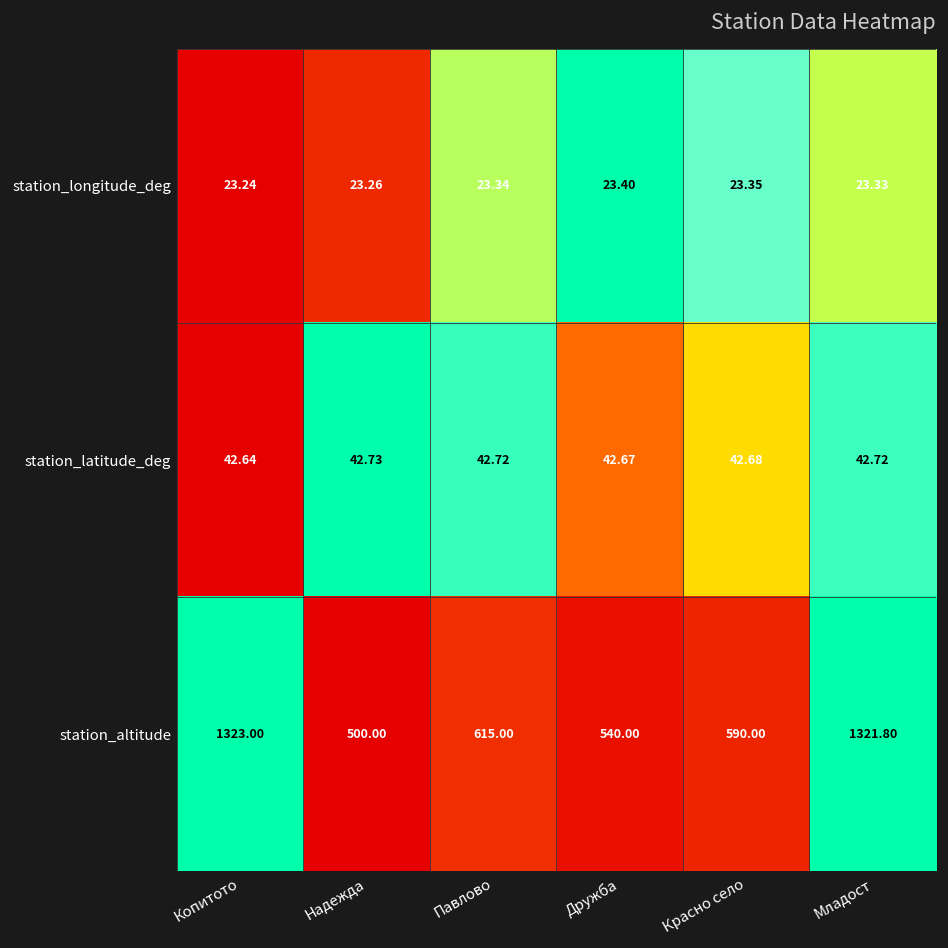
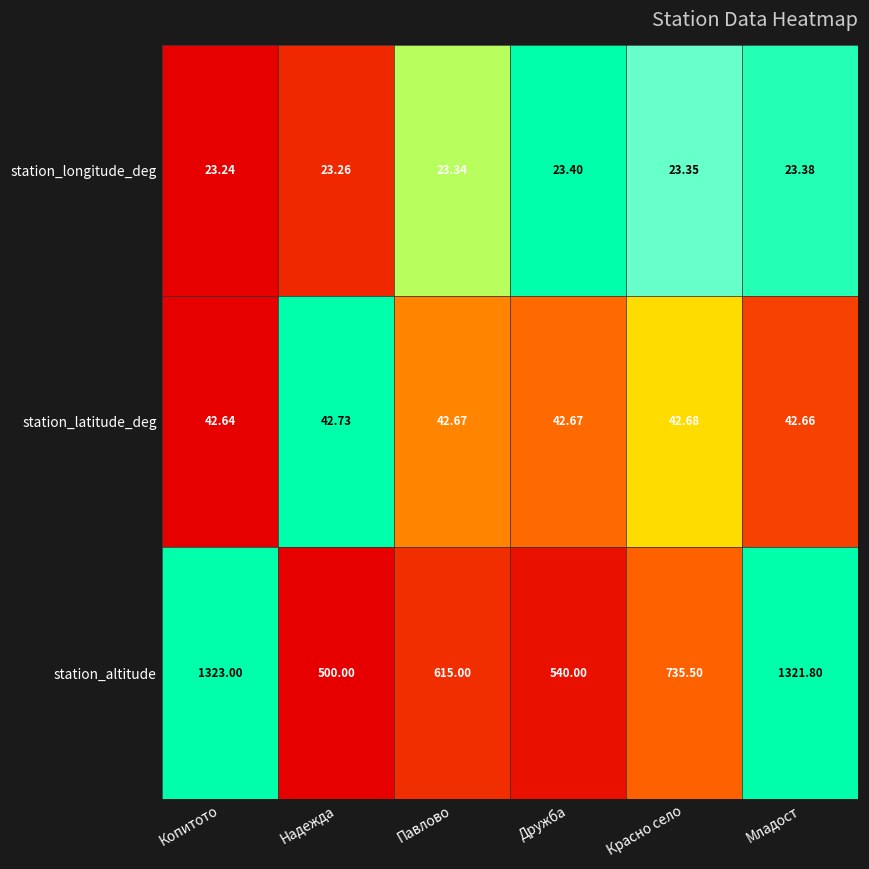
station_longitude_deg, Младост: 23.33 -> 23.38
station_latitude_deg, Павлово: 42.72 -> 42.67
station_latitude_deg, Младост: 42.72 -> 42.66
station_altitude, Красно село: 590.00 -> 735.50
